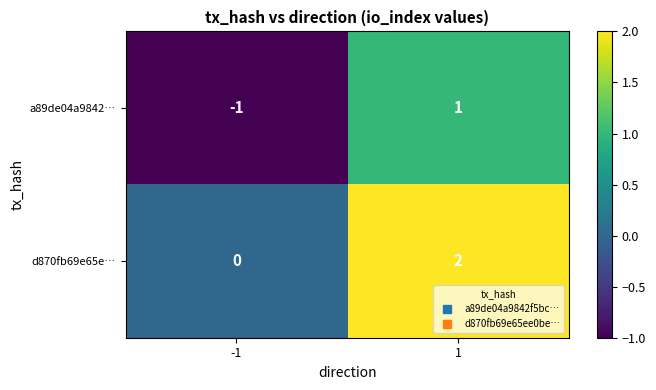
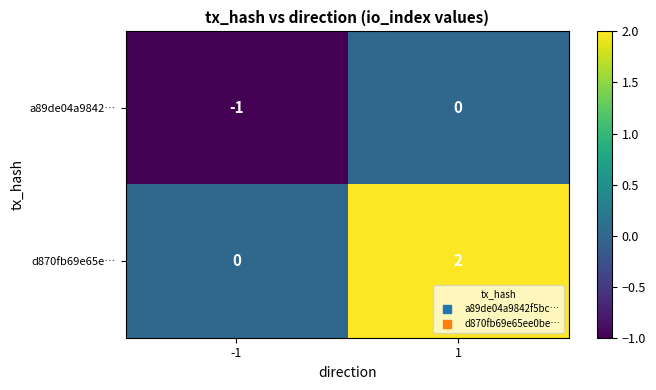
a89de04a9842…, 1: 1 -> 0
